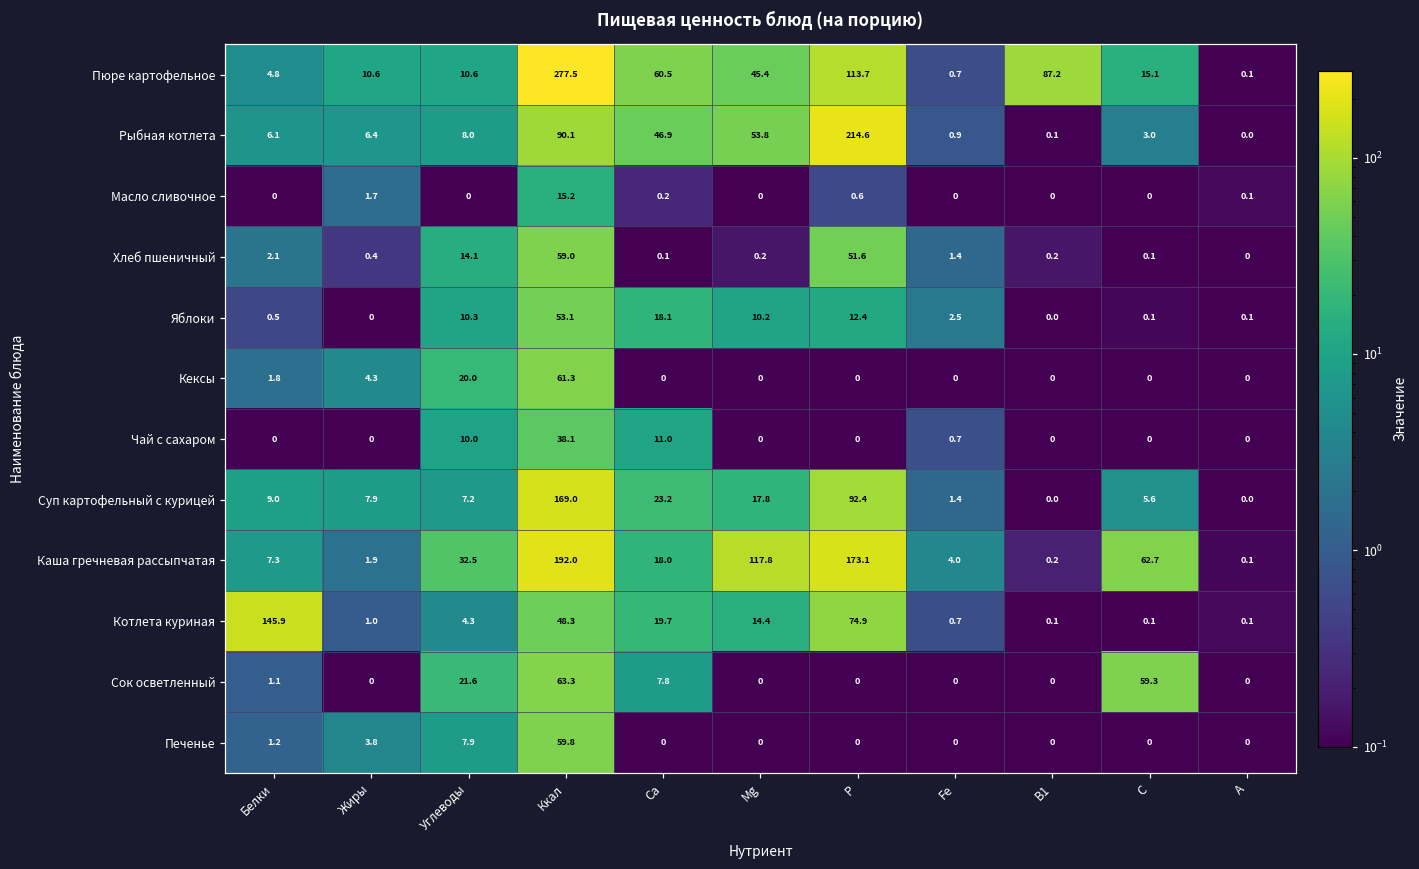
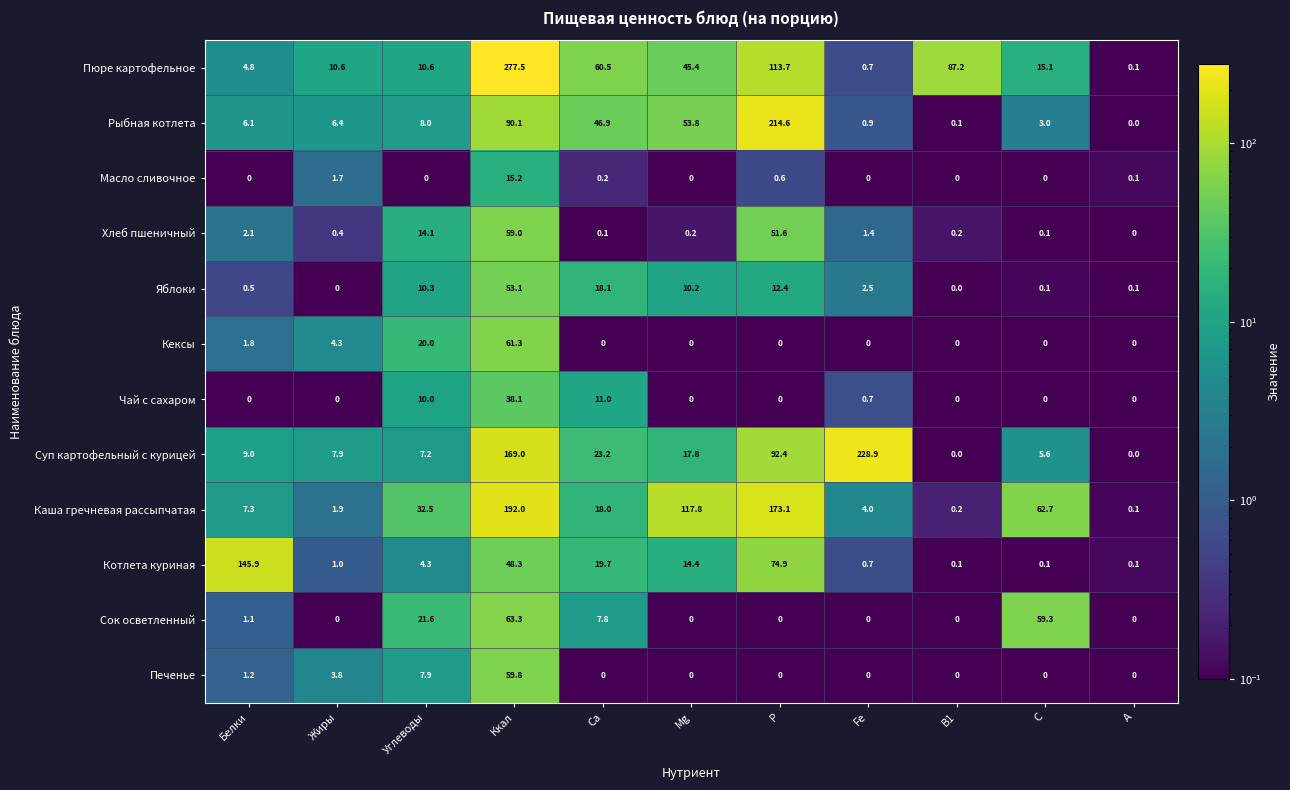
Суп картофельный с курицей, Fe: 1.4 -> 228.9
